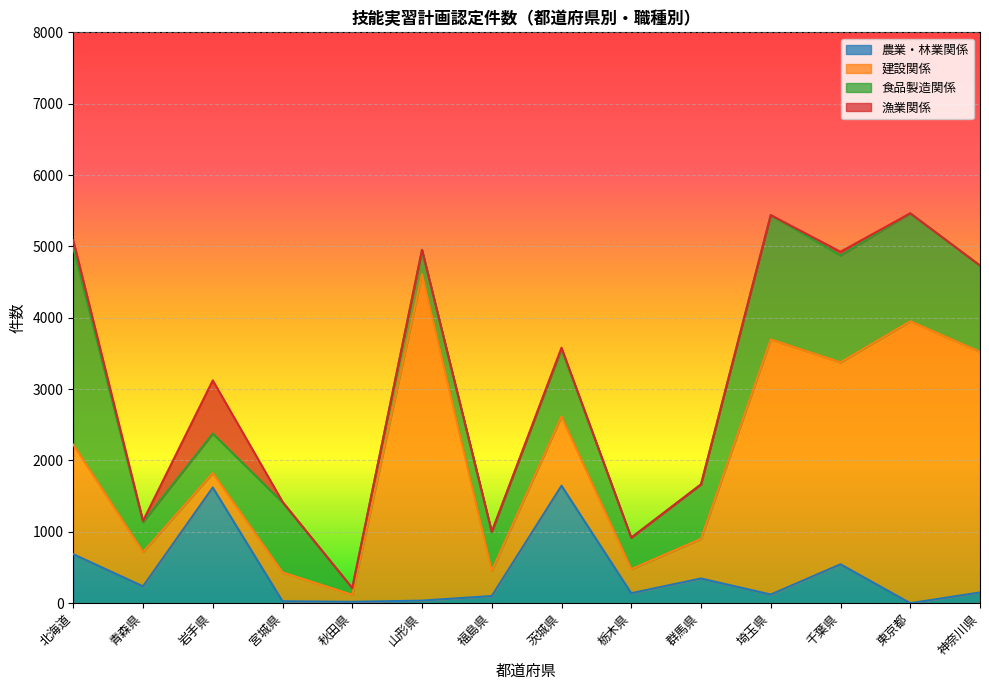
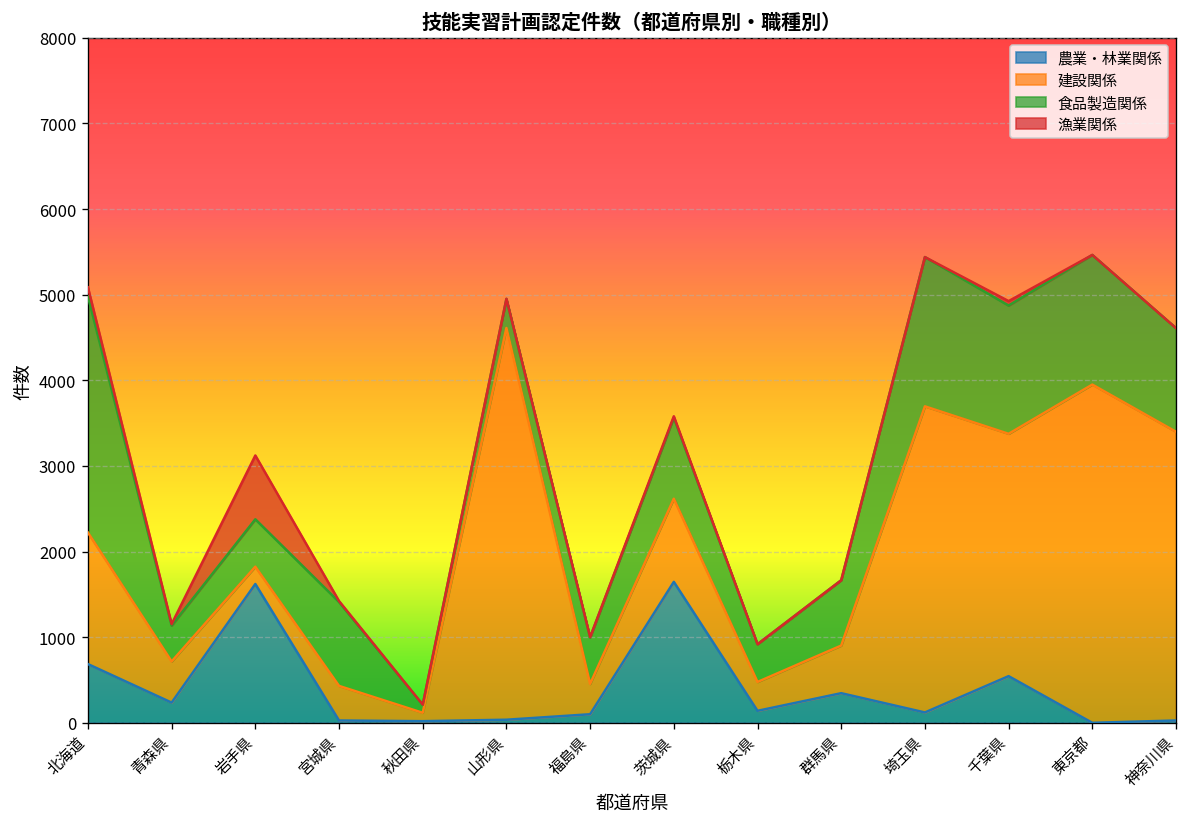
農業・林業関係, 神奈川県: 200 -> 0
